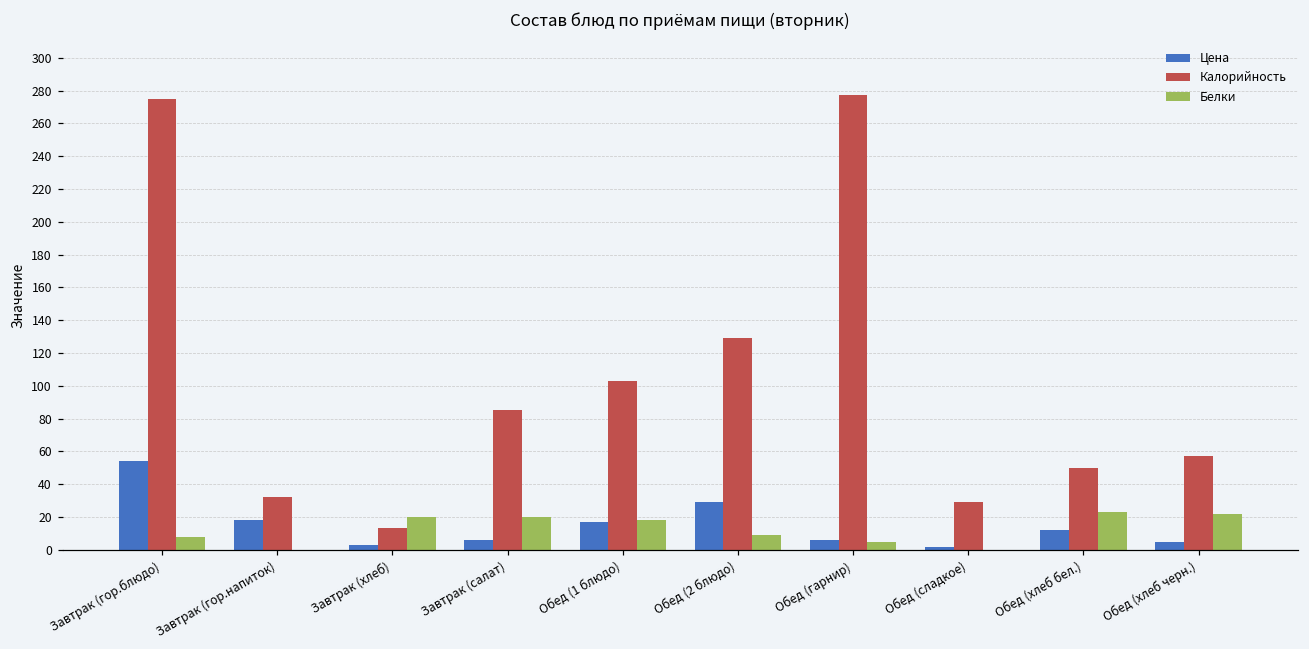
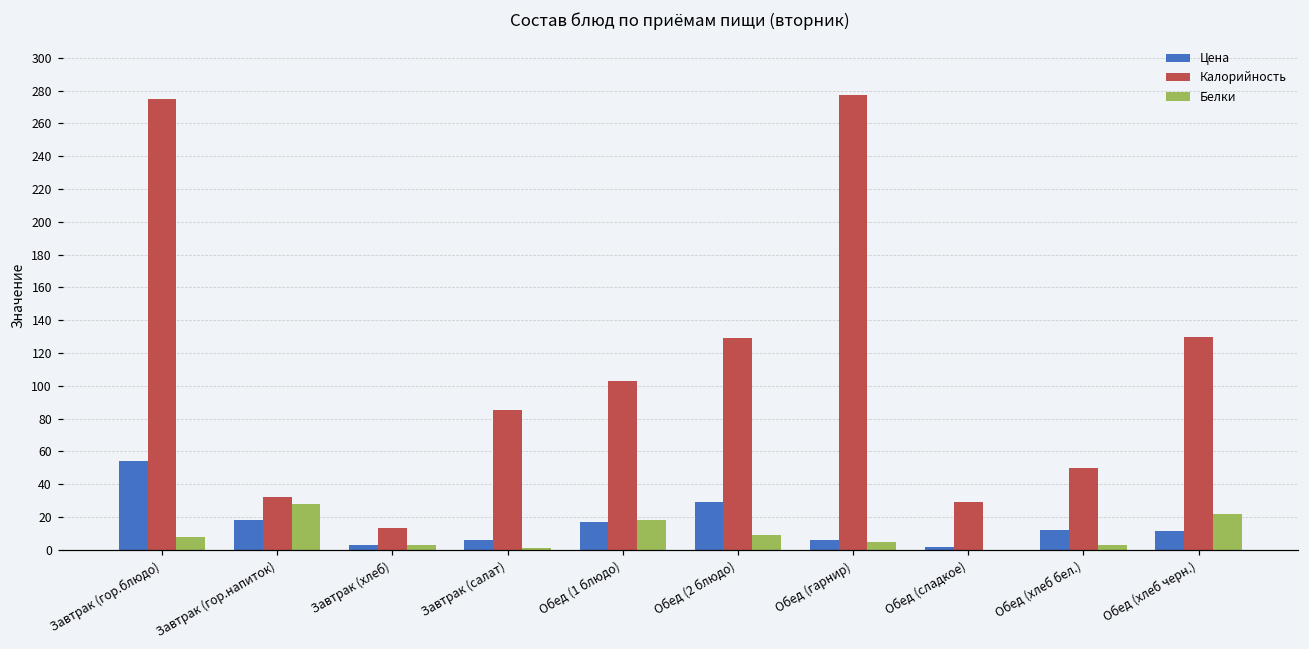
Белки, Завтрак (гор.напиток): 0 -> 28
Белки, Завтрак (хлеб): 20 -> 3
Белки, Завтрак (салат): 20 -> 1
Белки, Обед (хлеб бел.): 23 -> 3
Цена, Обед (хлеб черн.): 5 -> 11
Калорийность, Обед (хлеб черн.): 57 -> 130
